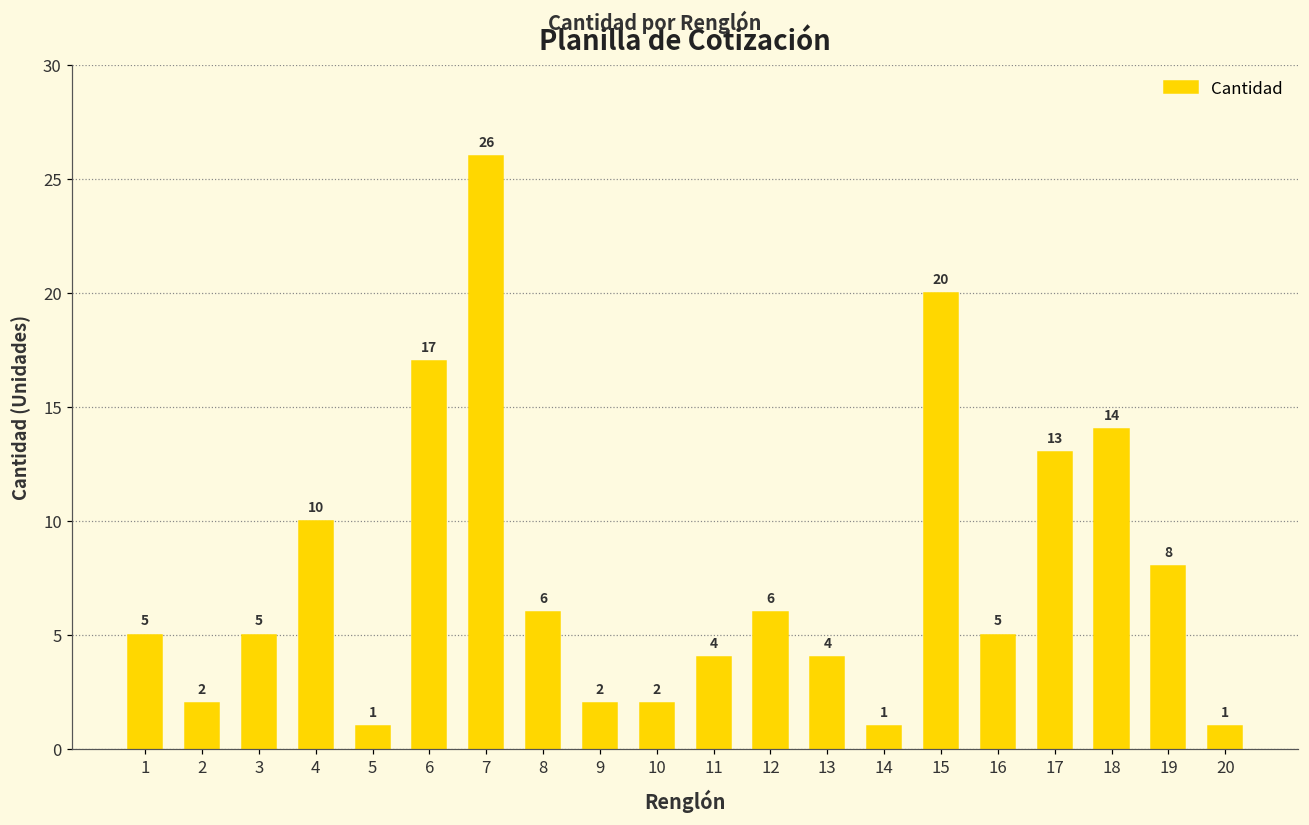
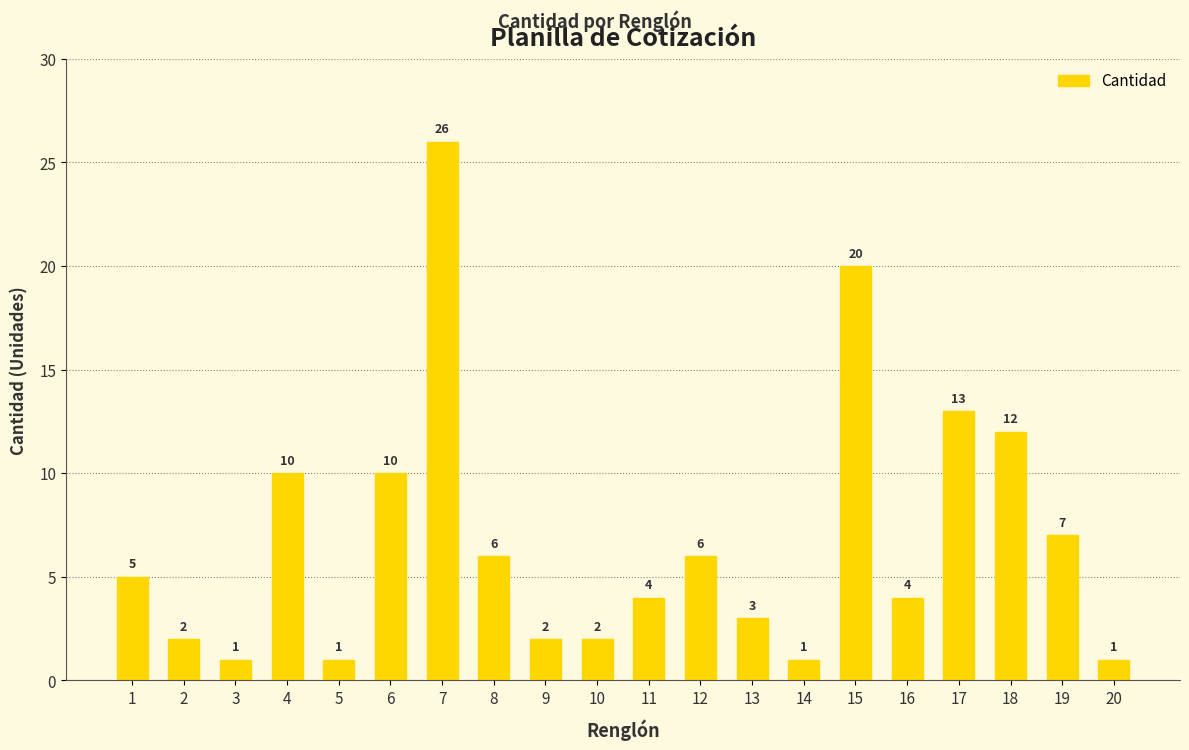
3: 5 -> 1
6: 17 -> 10
13: 4 -> 3
16: 5 -> 4
18: 14 -> 12
19: 8 -> 7
